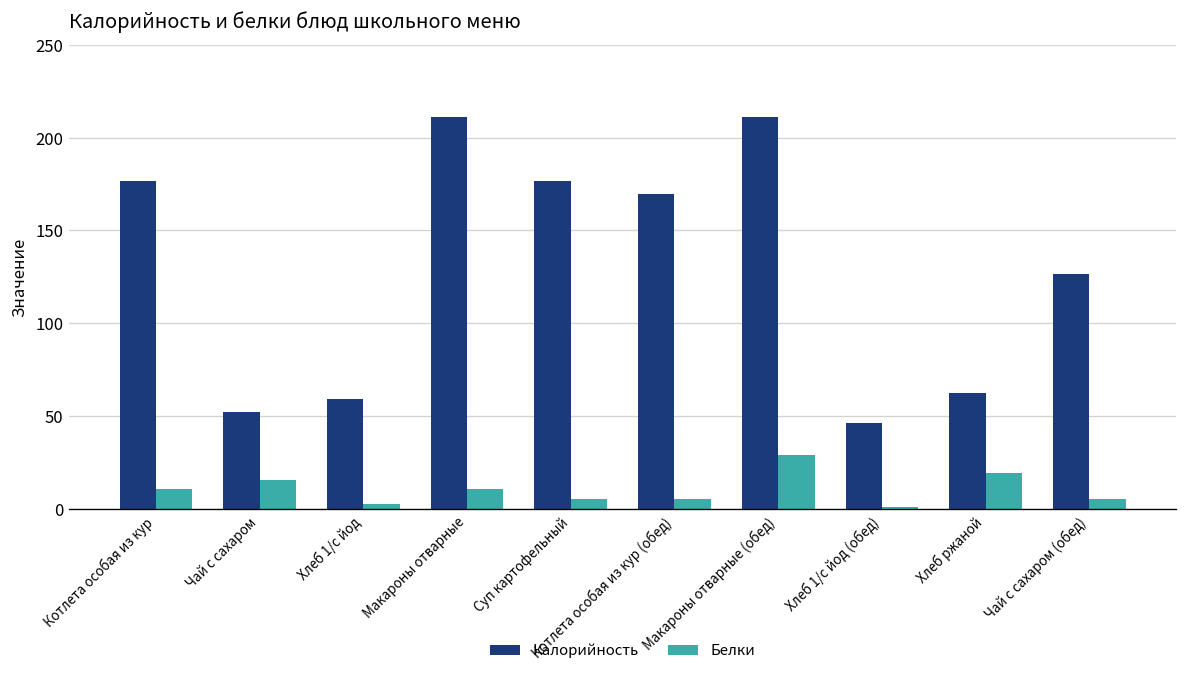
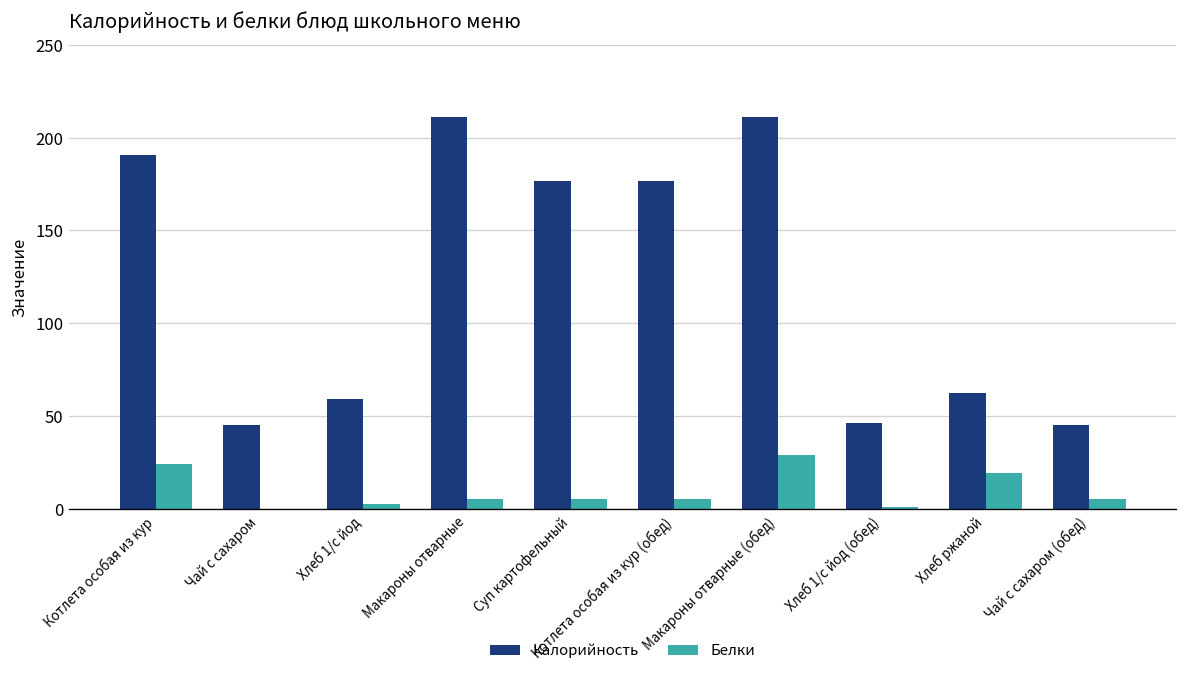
Калорийность, Котлета особая из кур: 177 -> 191
Белки, Котлета особая из кур: 11 -> 24
Калорийность, Чай с сахаром: 52 -> 45
Белки, Чай с сахаром: 16 -> 0
Белки, Макароны отварные: 11 -> 6
Калорийность, Котлета особая из кур (обед): 170 -> 177
Калорийность, Чай с сахаром (обед): 126 -> 45
